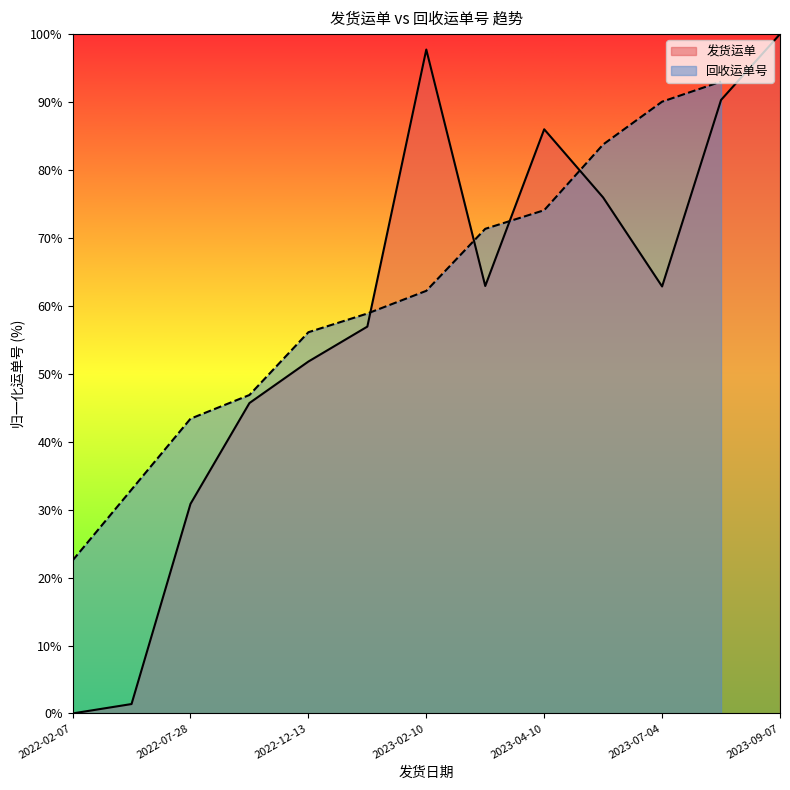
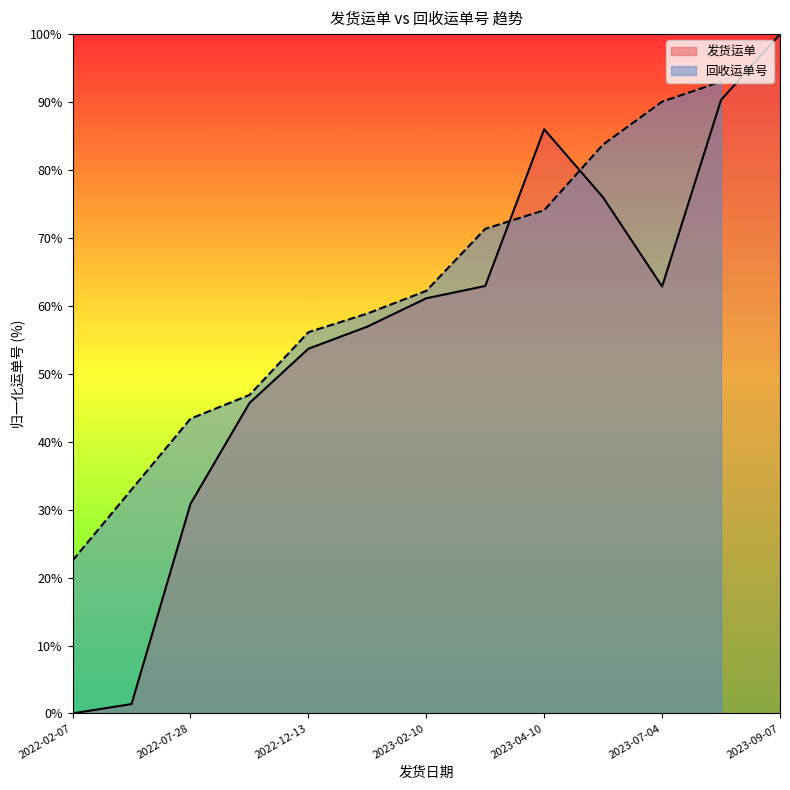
发货运单, 2022-12-13: 52% -> 54%
发货运单, 2023-02-10: 98% -> 61%
